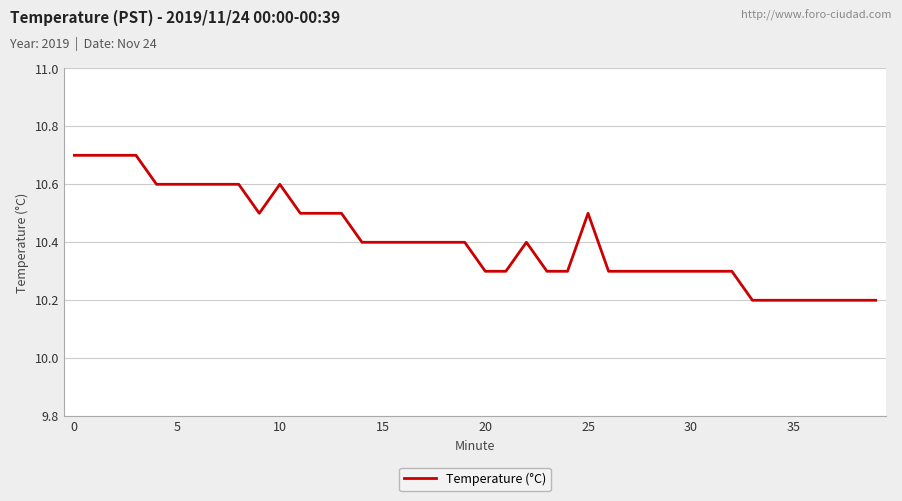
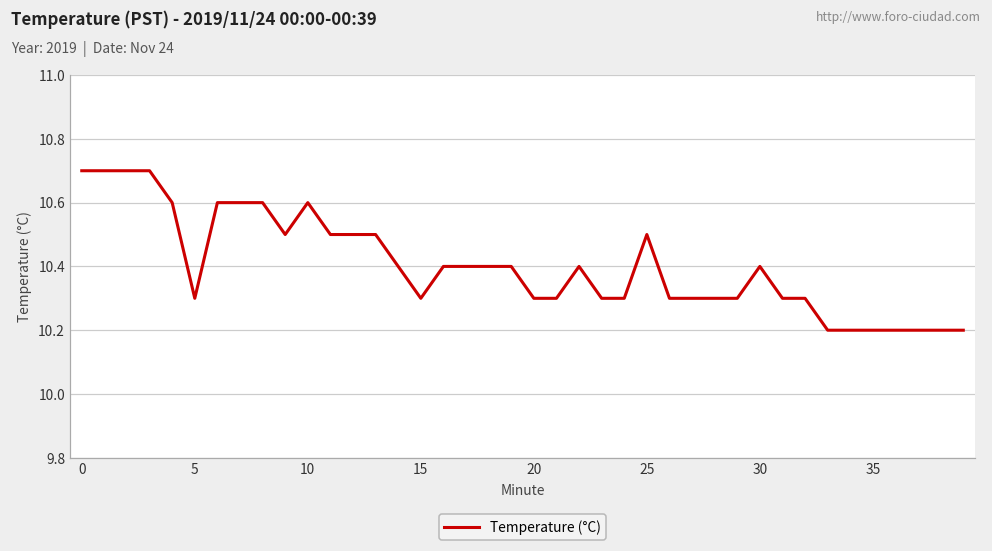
5: 10.6 -> 10.3
15: 10.4 -> 10.3
30: 10.3 -> 10.4
